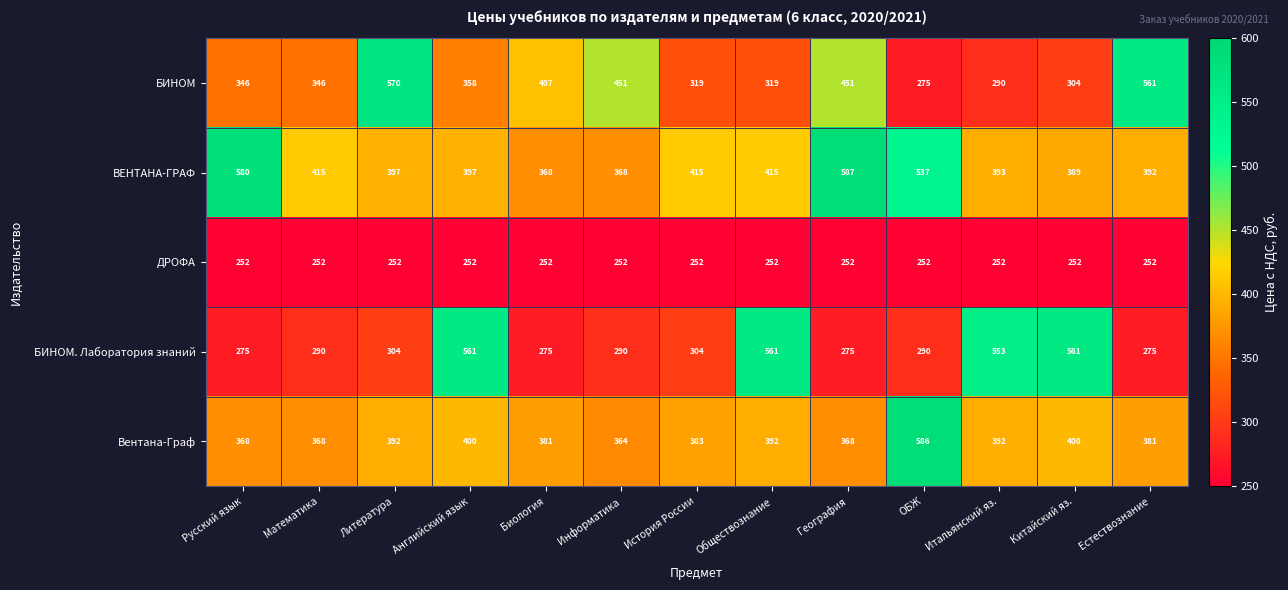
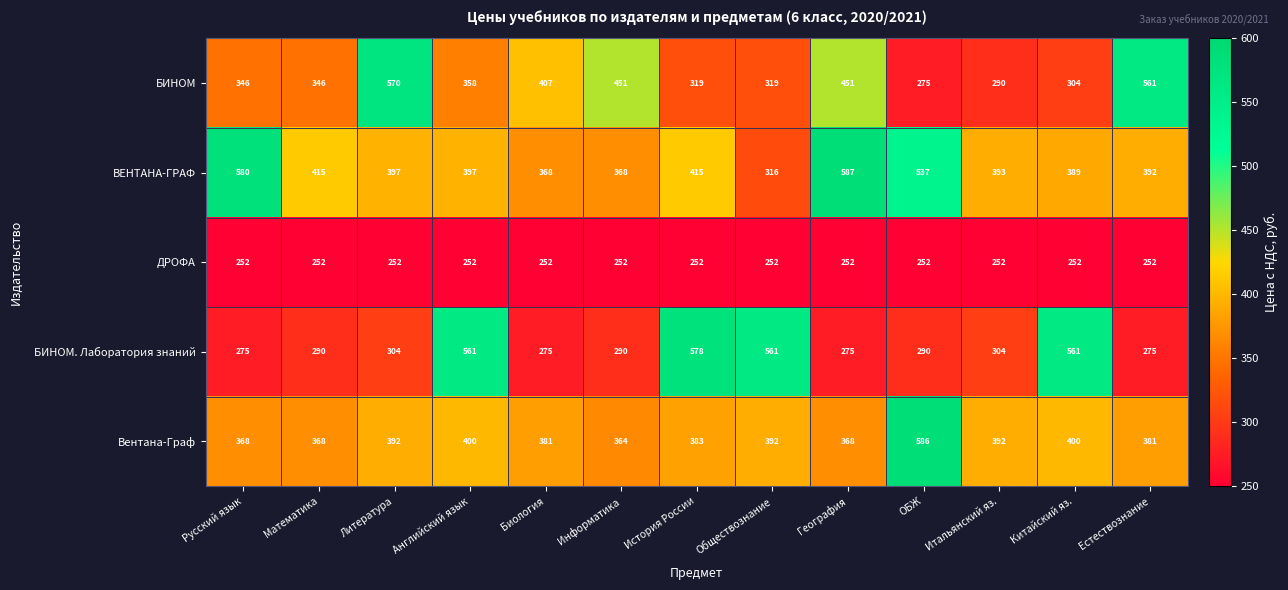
ВЕНТАНА-ГРАФ, Обществознание: 415 -> 316
БИНОМ. Лаборатория знаний, История России: 304 -> 578
БИНОМ. Лаборатория знаний, Итальянский яз.: 553 -> 304
